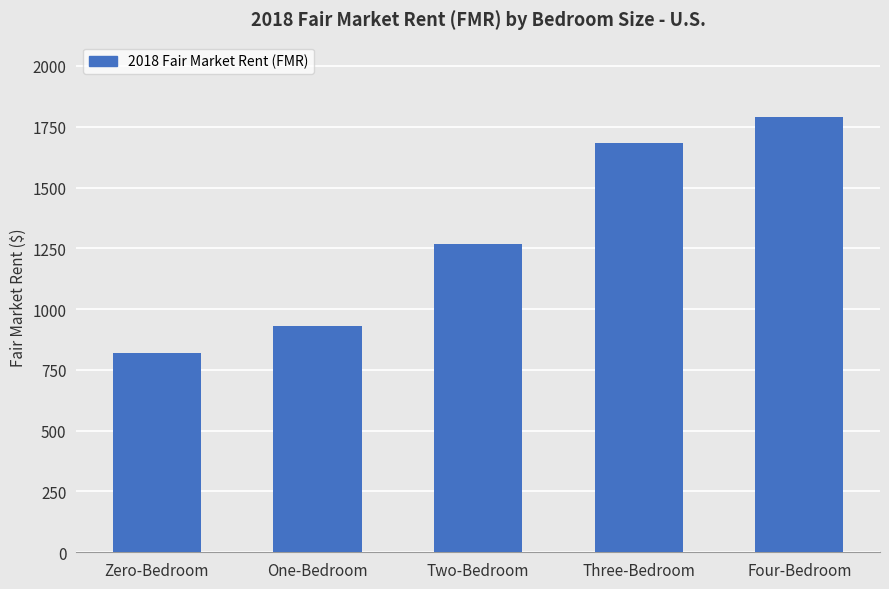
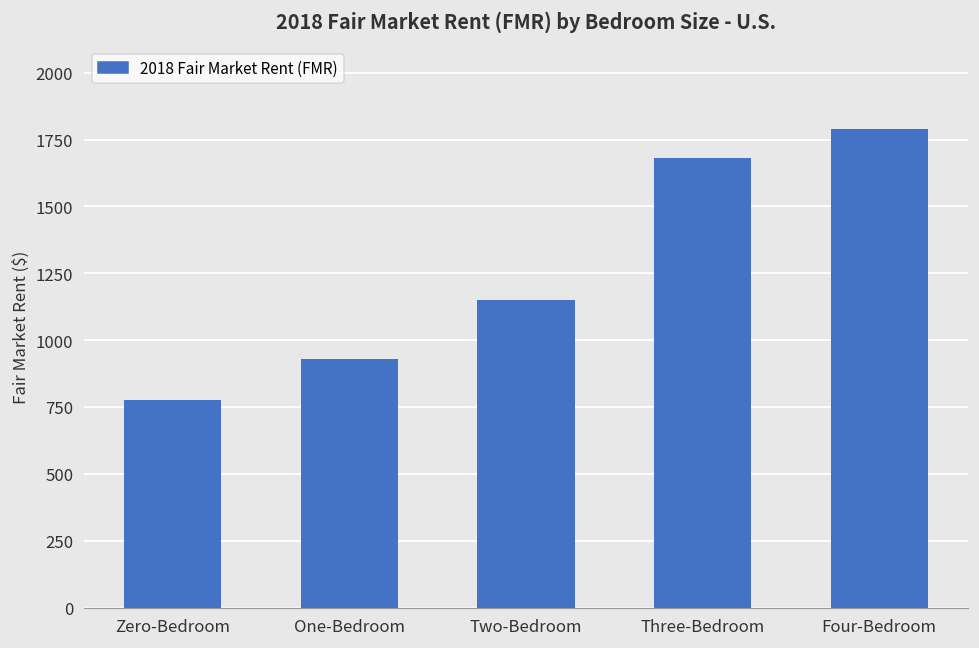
Zero-Bedroom: 820 -> 780
Two-Bedroom: 1270 -> 1150
